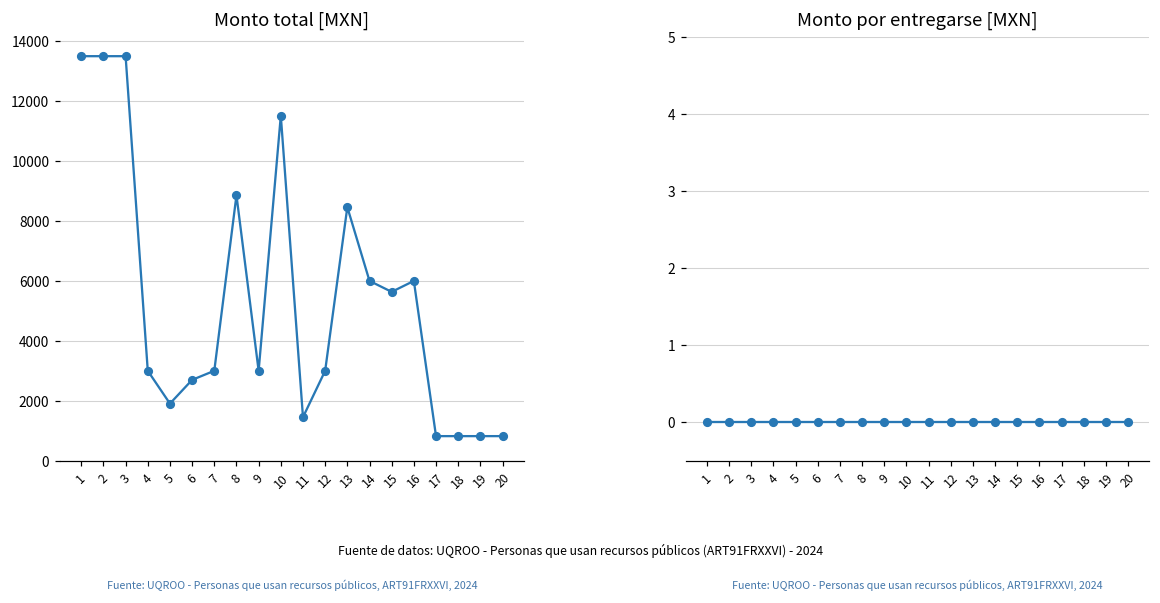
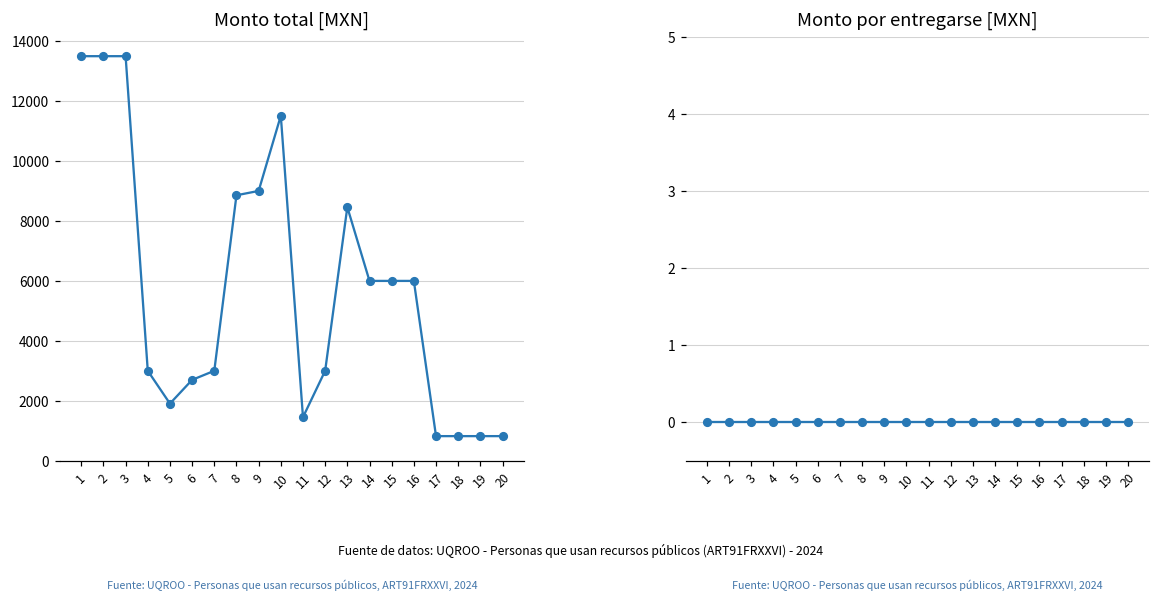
Monto total [MXN], 9: 3000 -> 9000
Monto total [MXN], 15: 5600 -> 6000
